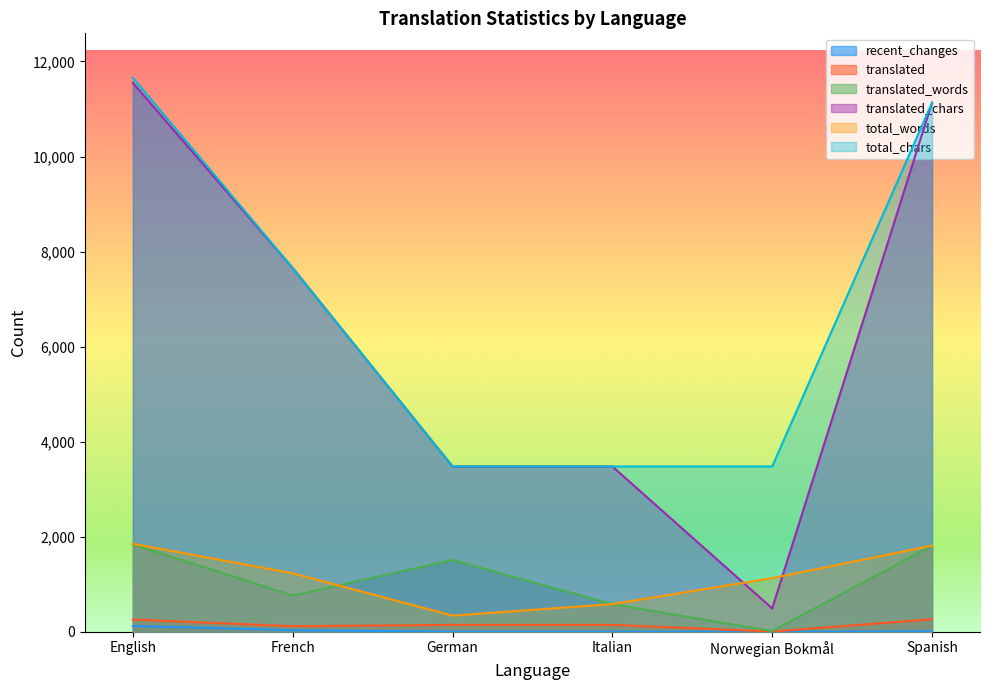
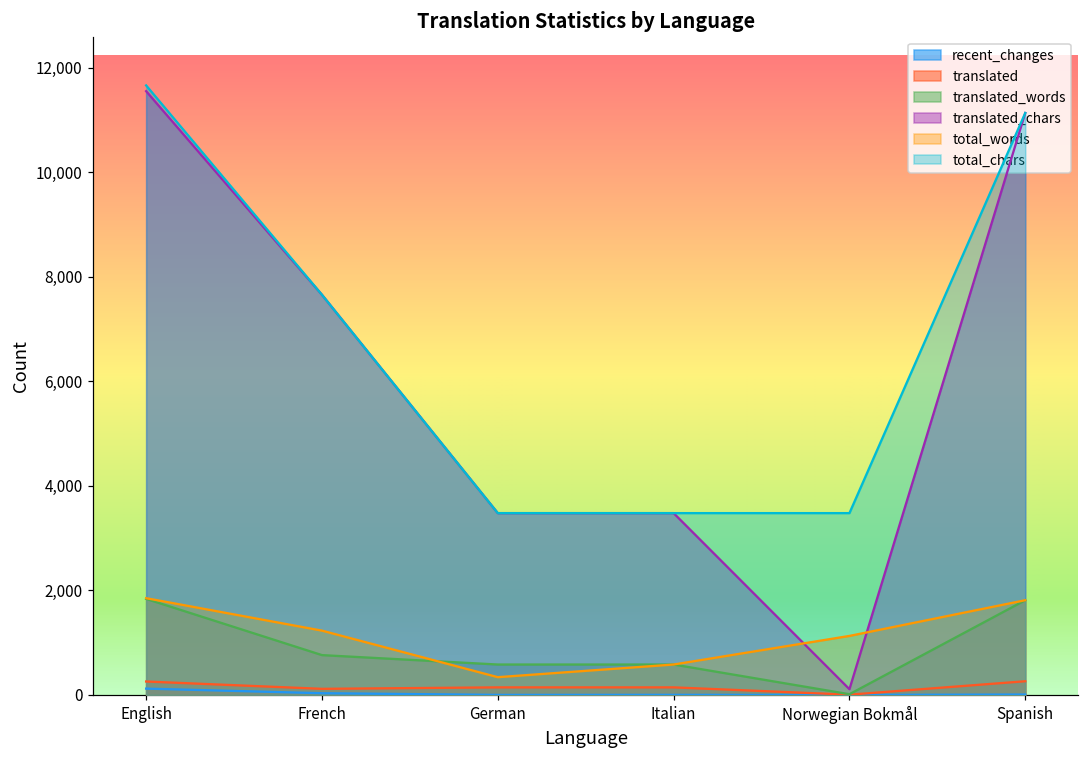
translated_words, German: 1,500 -> 600
translated_chars, Norwegian Bokmål: 500 -> 100
